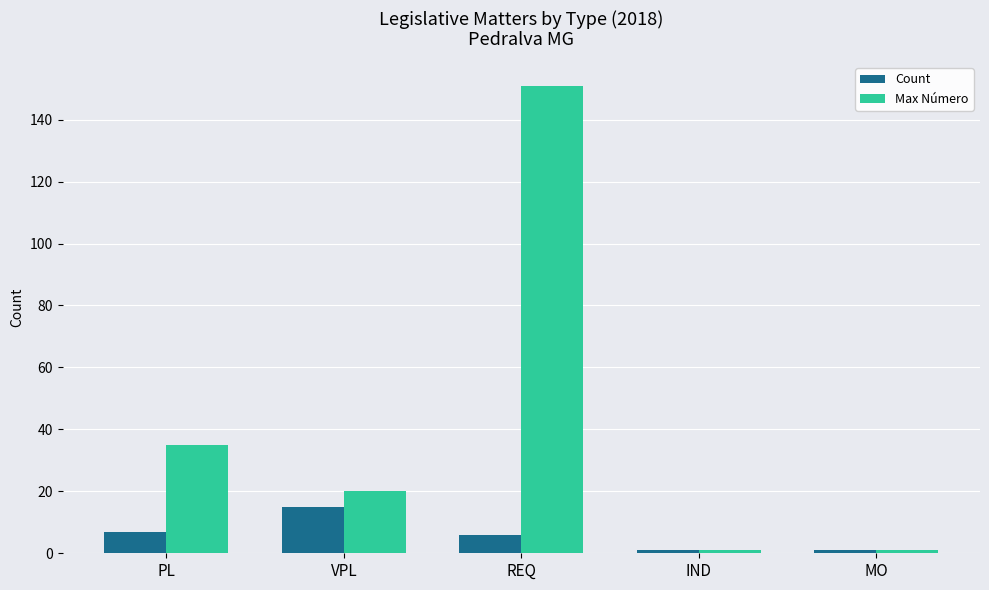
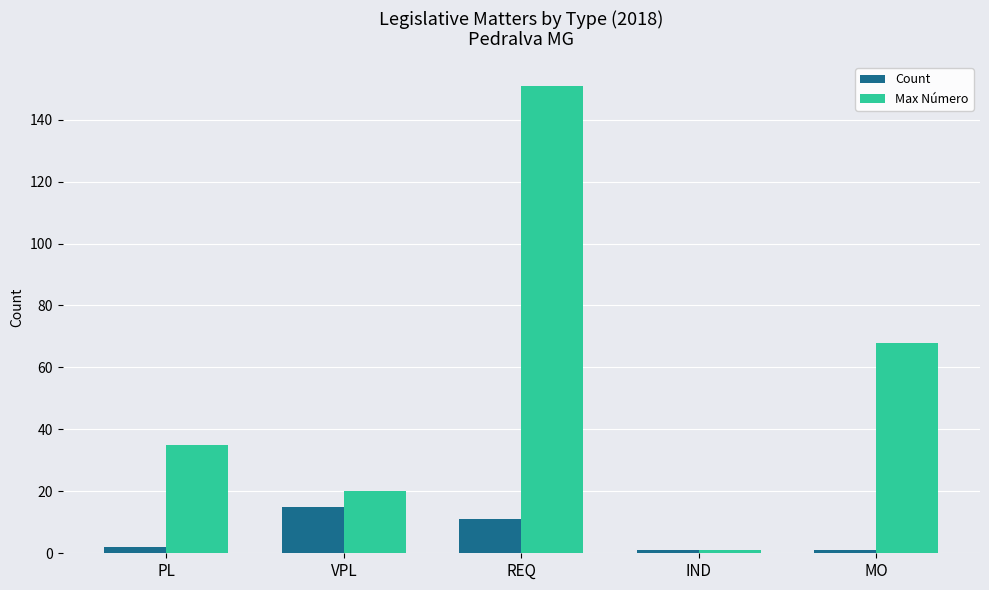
Count, PL: 7 -> 2
Count, REQ: 6 -> 11
Max Número, MO: 1 -> 68
